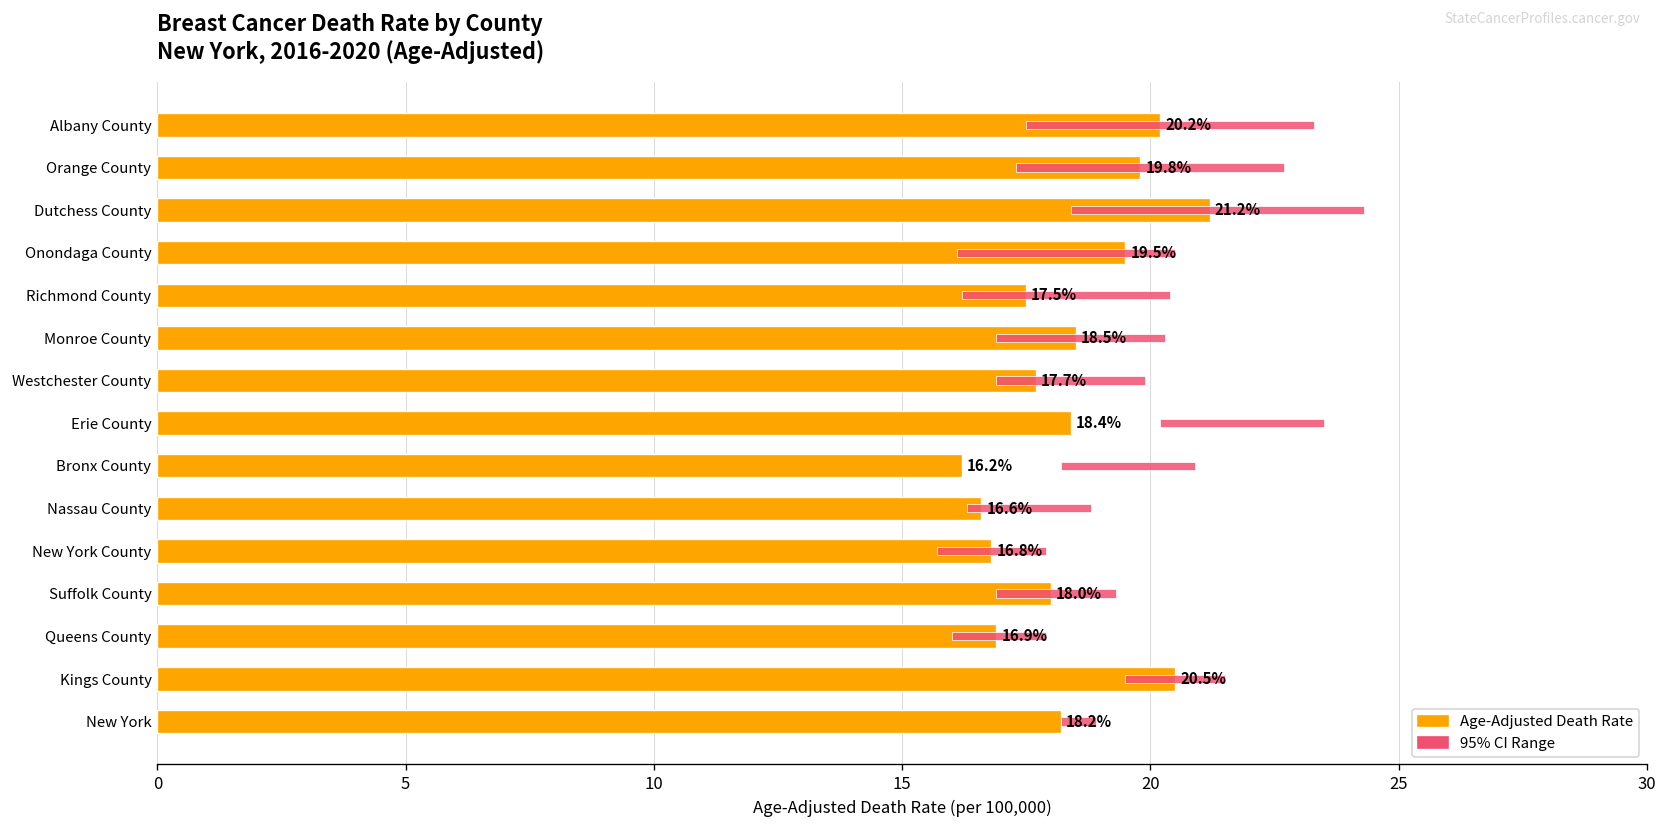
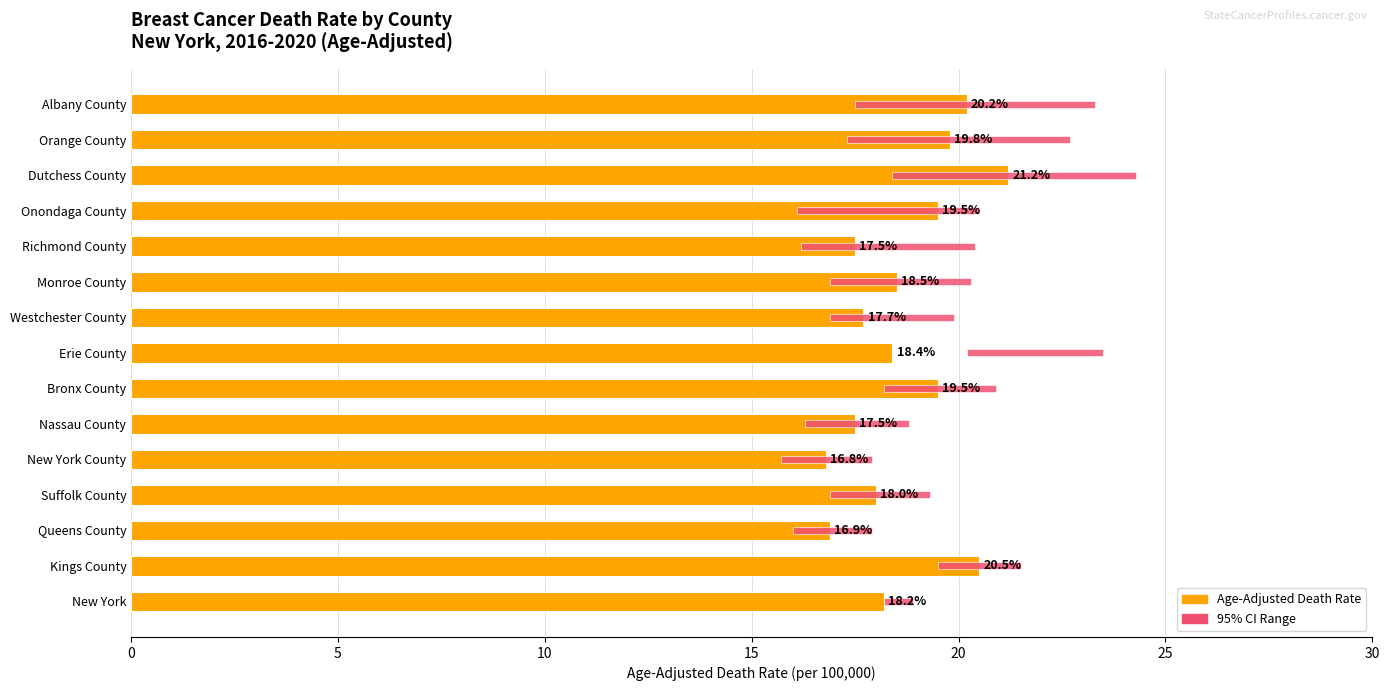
Age-Adjusted Death Rate, Bronx County: 16.2% -> 19.5%
Age-Adjusted Death Rate, Nassau County: 16.6% -> 17.5%
